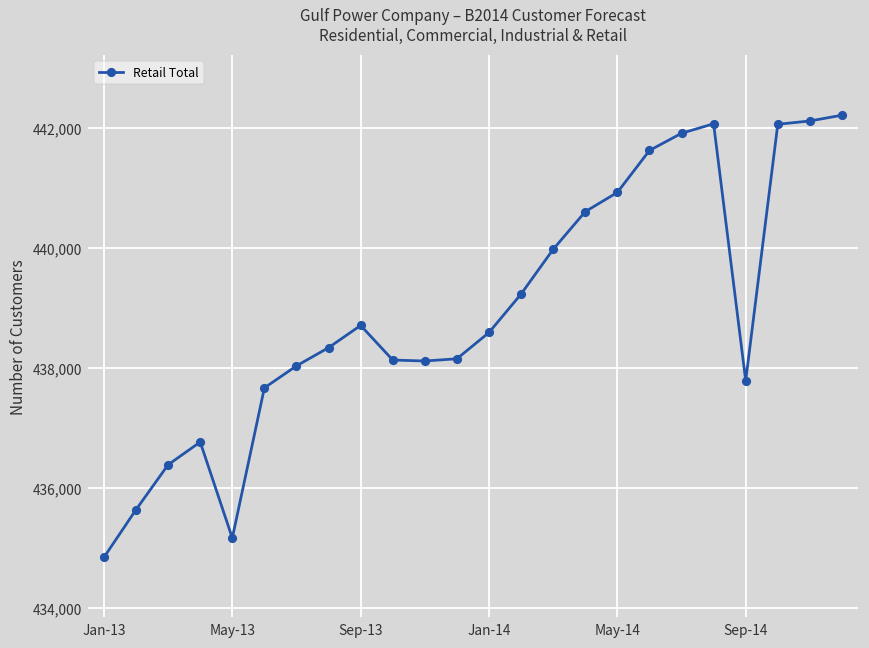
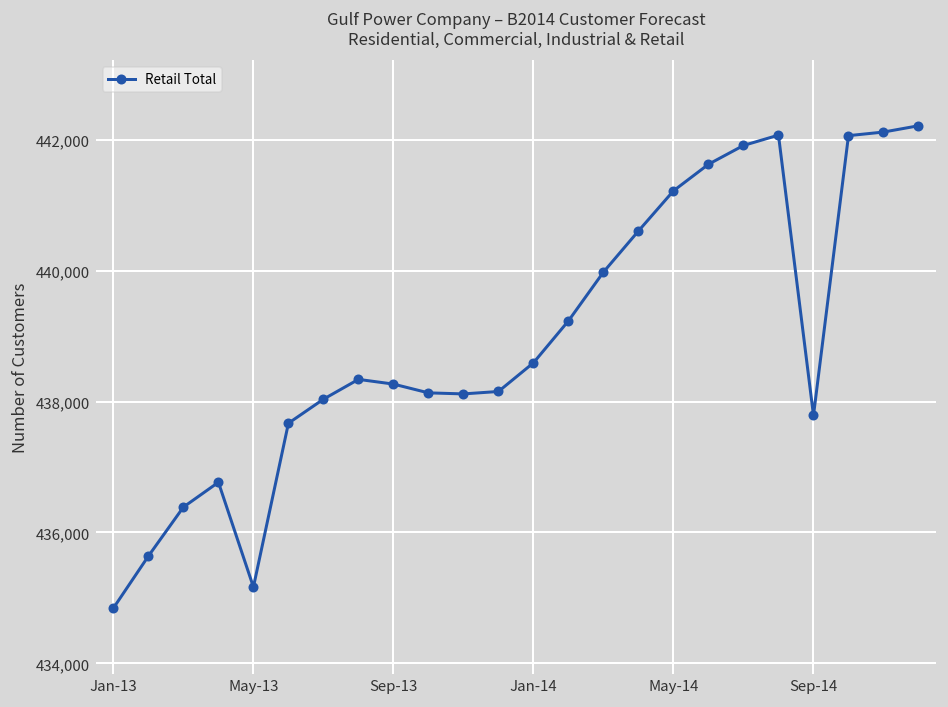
Sep-13: 438,700 -> 438,300
May-14: 440,900 -> 441,200
